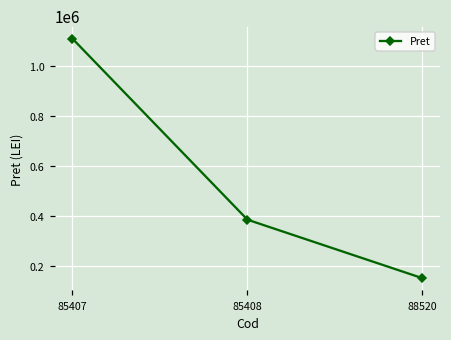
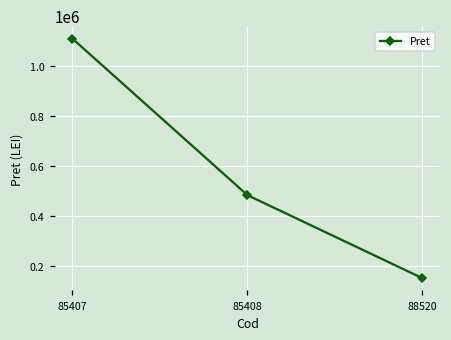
85408: 380000 -> 480000
